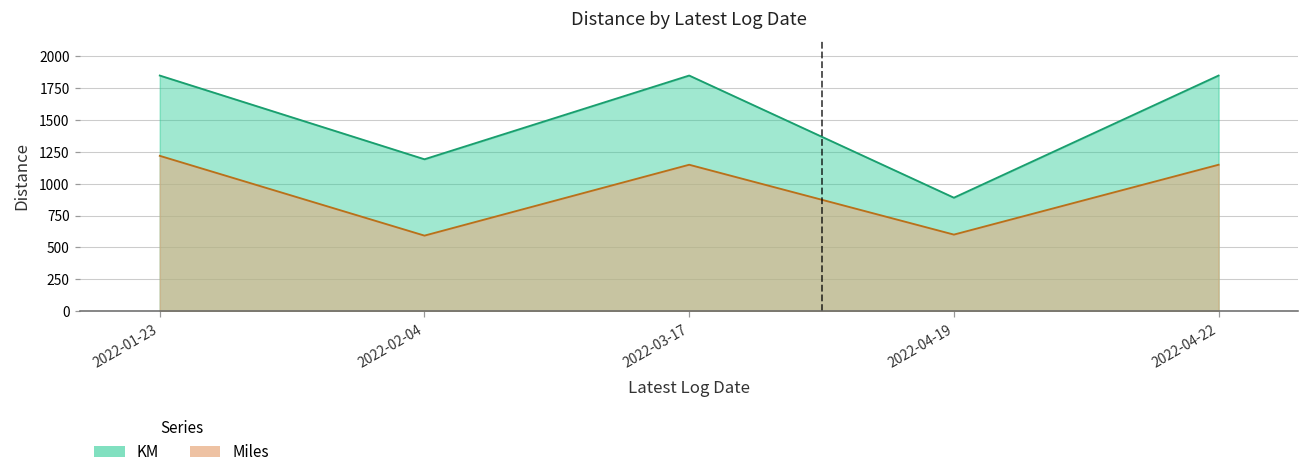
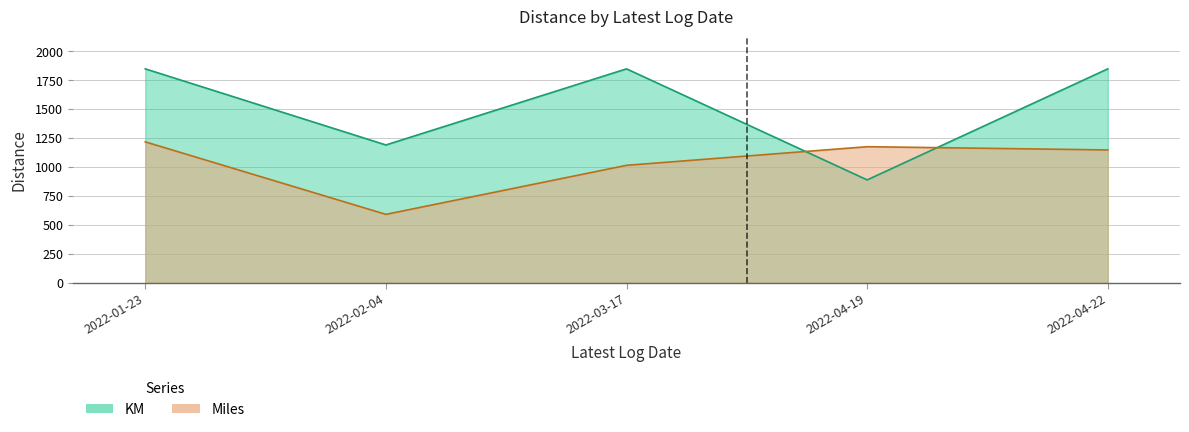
Miles, 2022-03-17: 1150 -> 1020
Miles, 2022-04-19: 600 -> 1180
